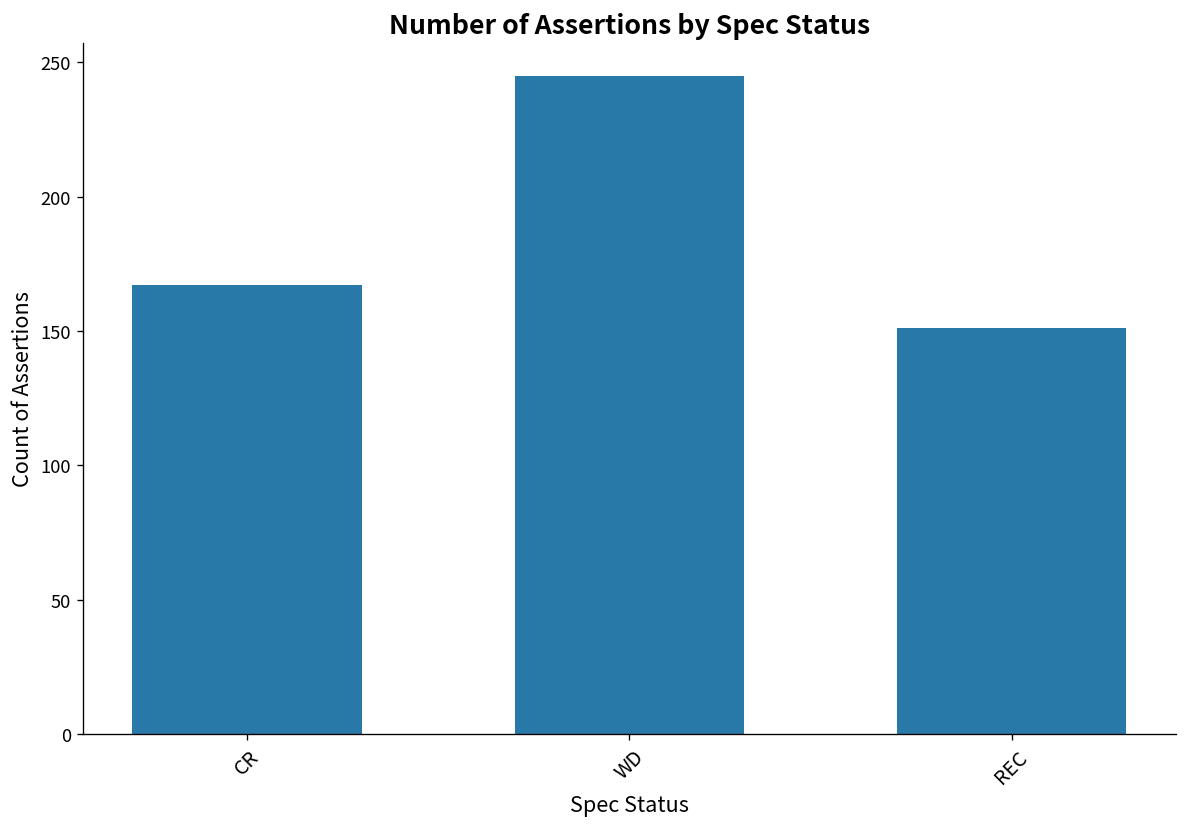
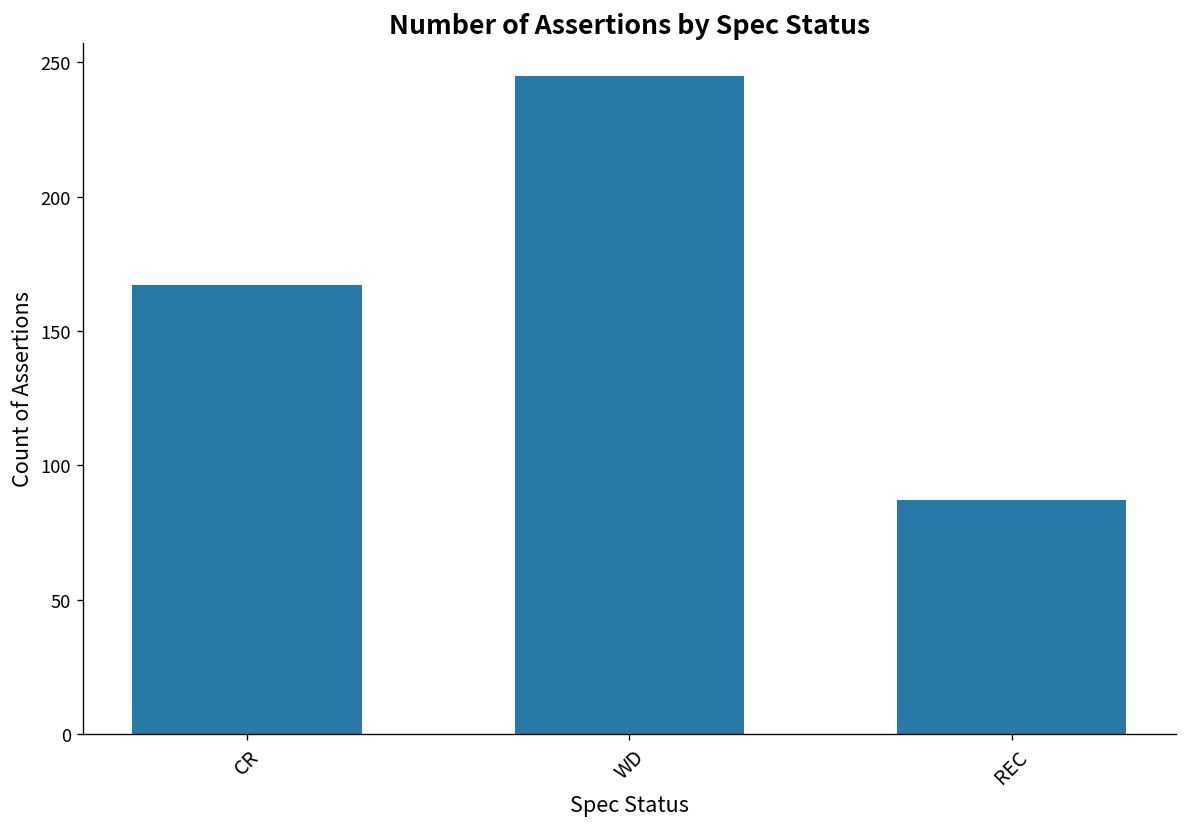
REC: 151 -> 87
